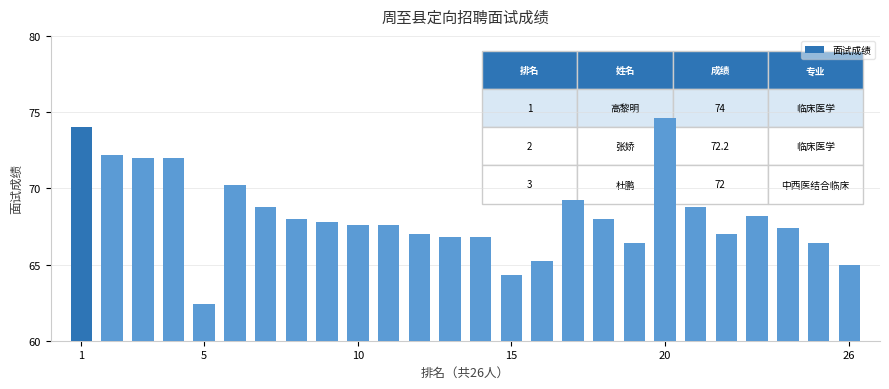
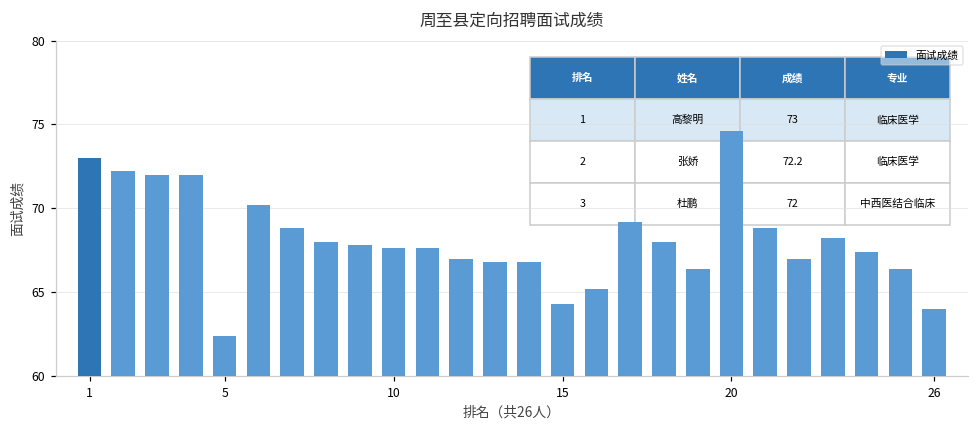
1: 74 -> 73
26: 65 -> 64
